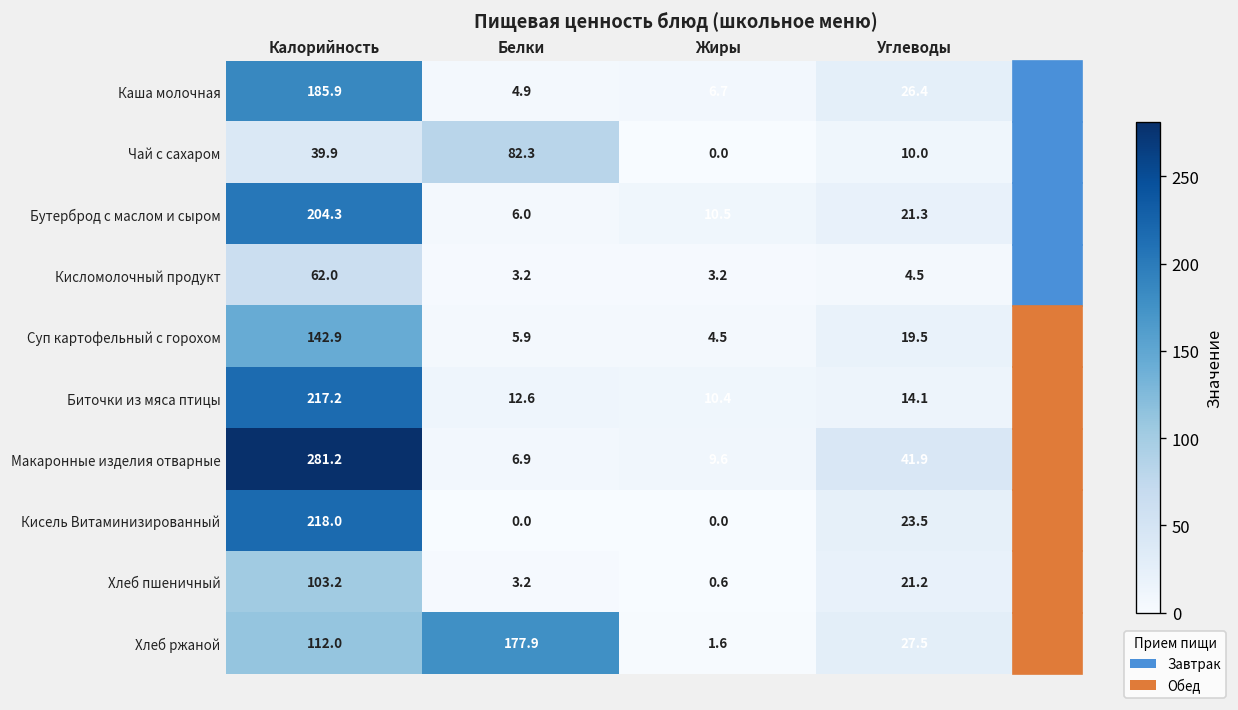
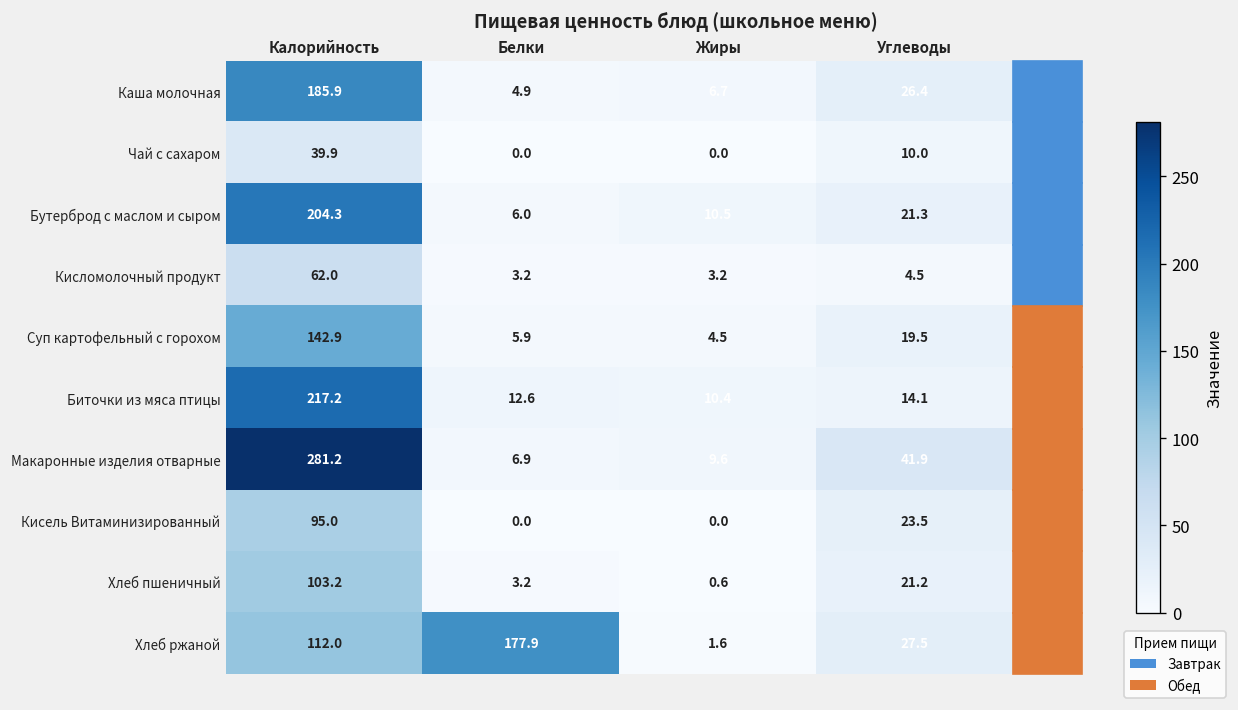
Чай с сахаром, Белки: 82.3 -> 0.0
Кисель Витаминизированный, Калорийность: 218.0 -> 95.0
